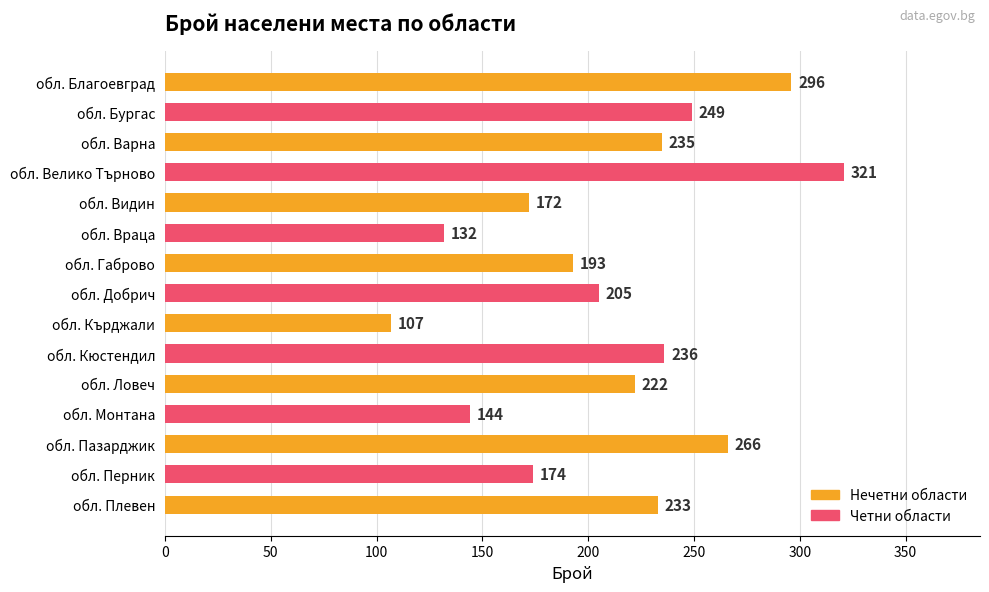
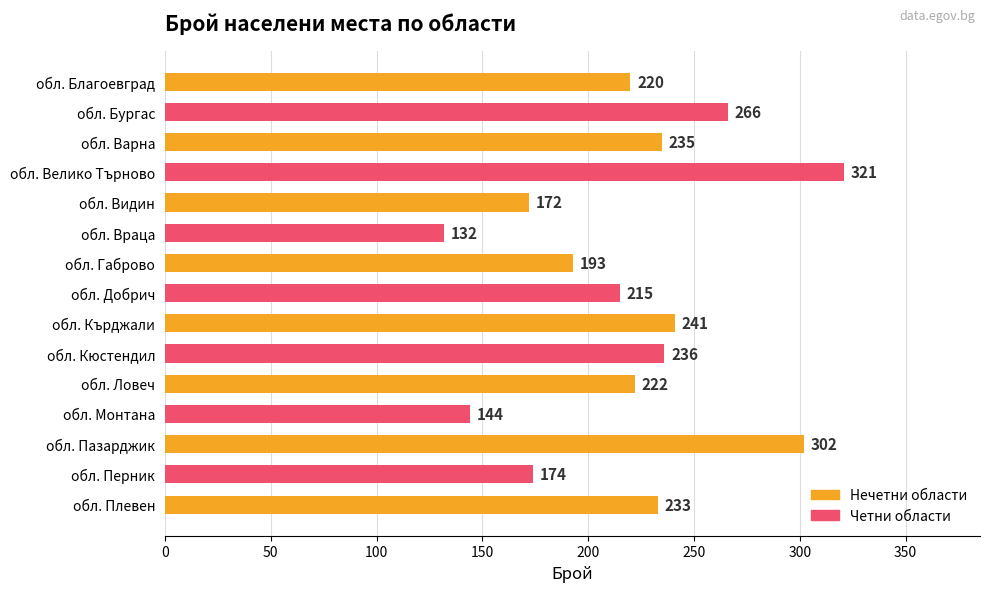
обл. Благоевград: 296 -> 220
обл. Бургас: 249 -> 266
обл. Добрич: 205 -> 215
обл. Кърджали: 107 -> 241
обл. Пазарджик: 266 -> 302
